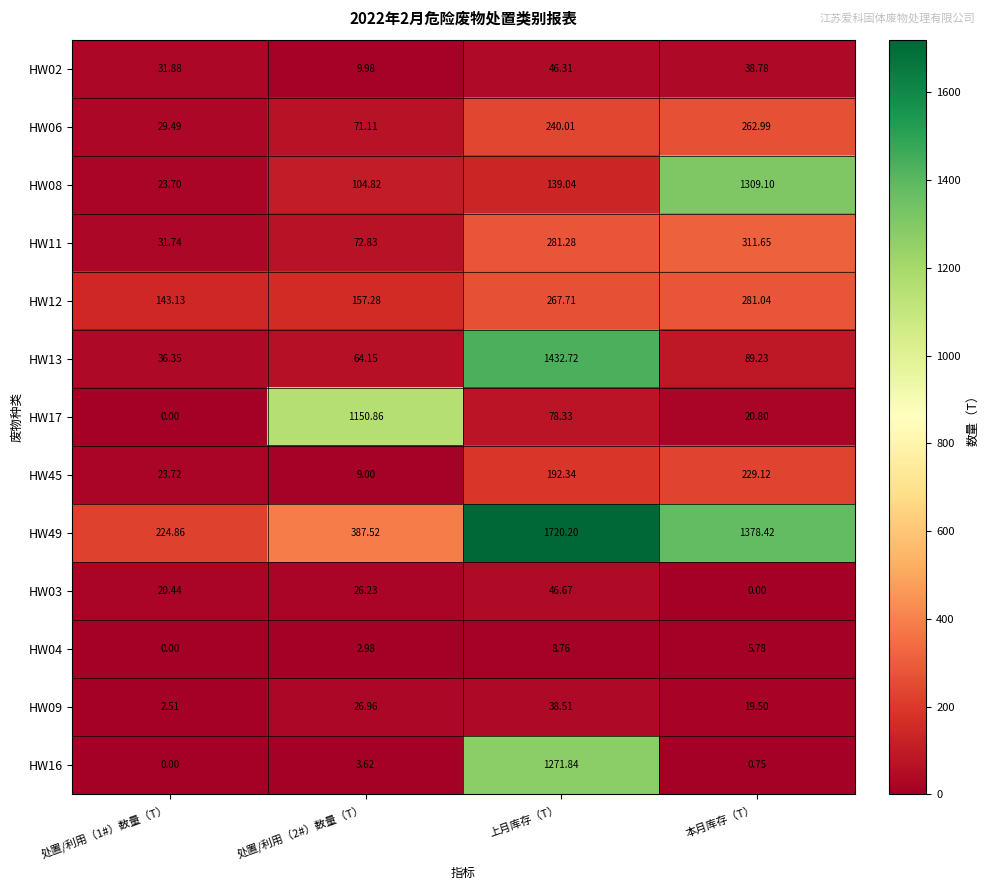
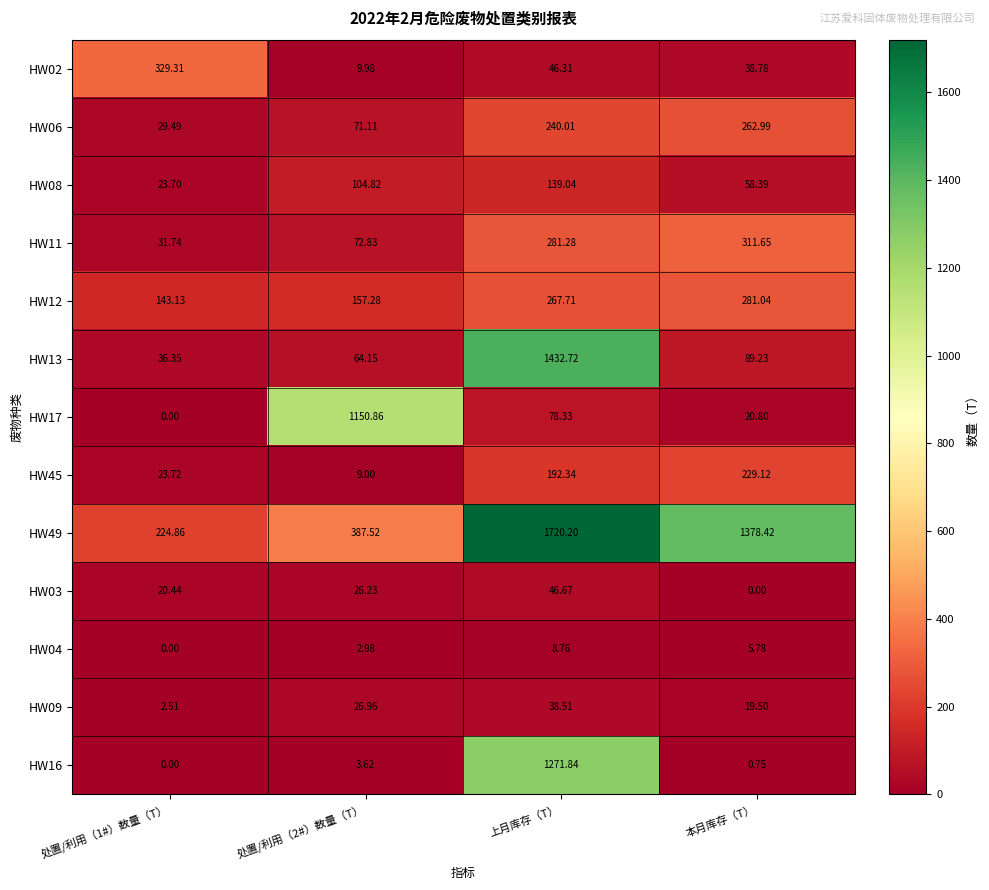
HW02, 处置/利用（1#）数量（T）: 31.88 -> 329.31
HW08, 本月库存（T）: 1309.10 -> 58.39
